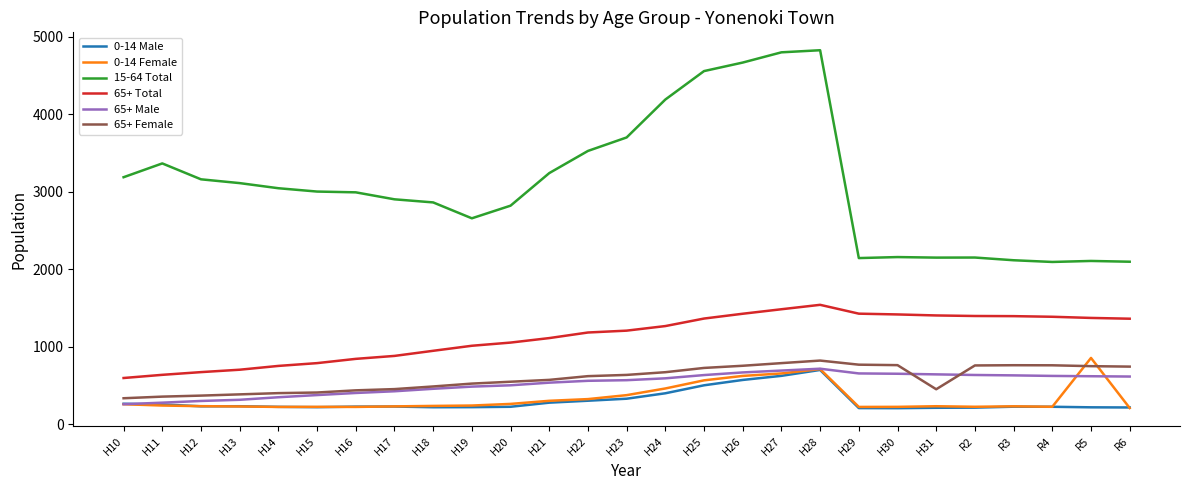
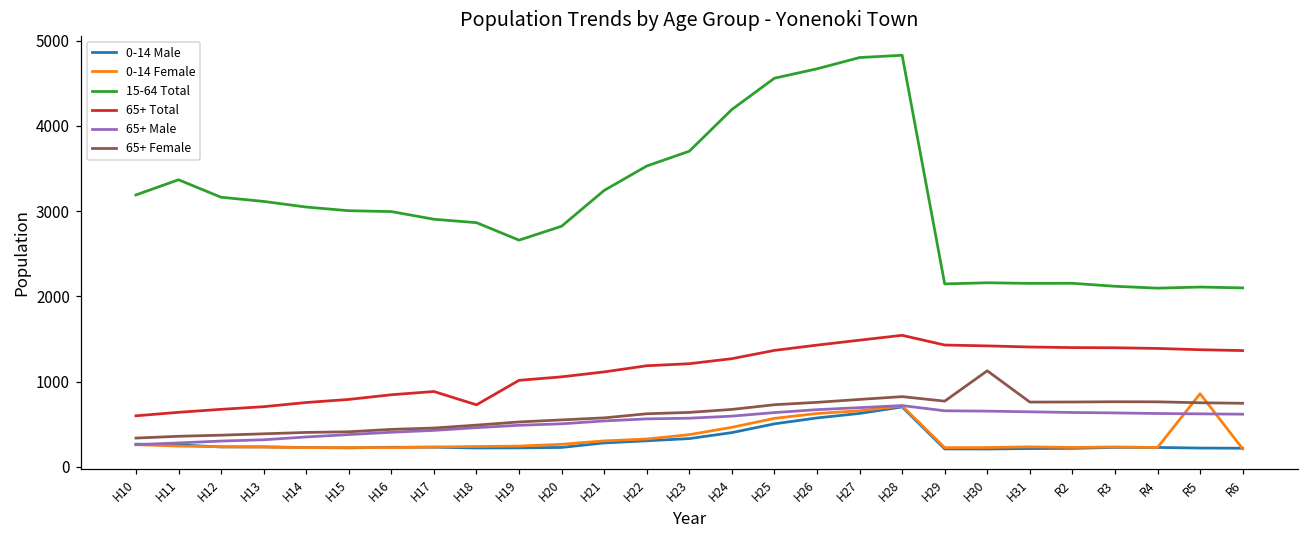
65+ Total, H18: 1000 -> 700
65+ Female, H30: 800 -> 1100
65+ Female, H31: 500 -> 800
